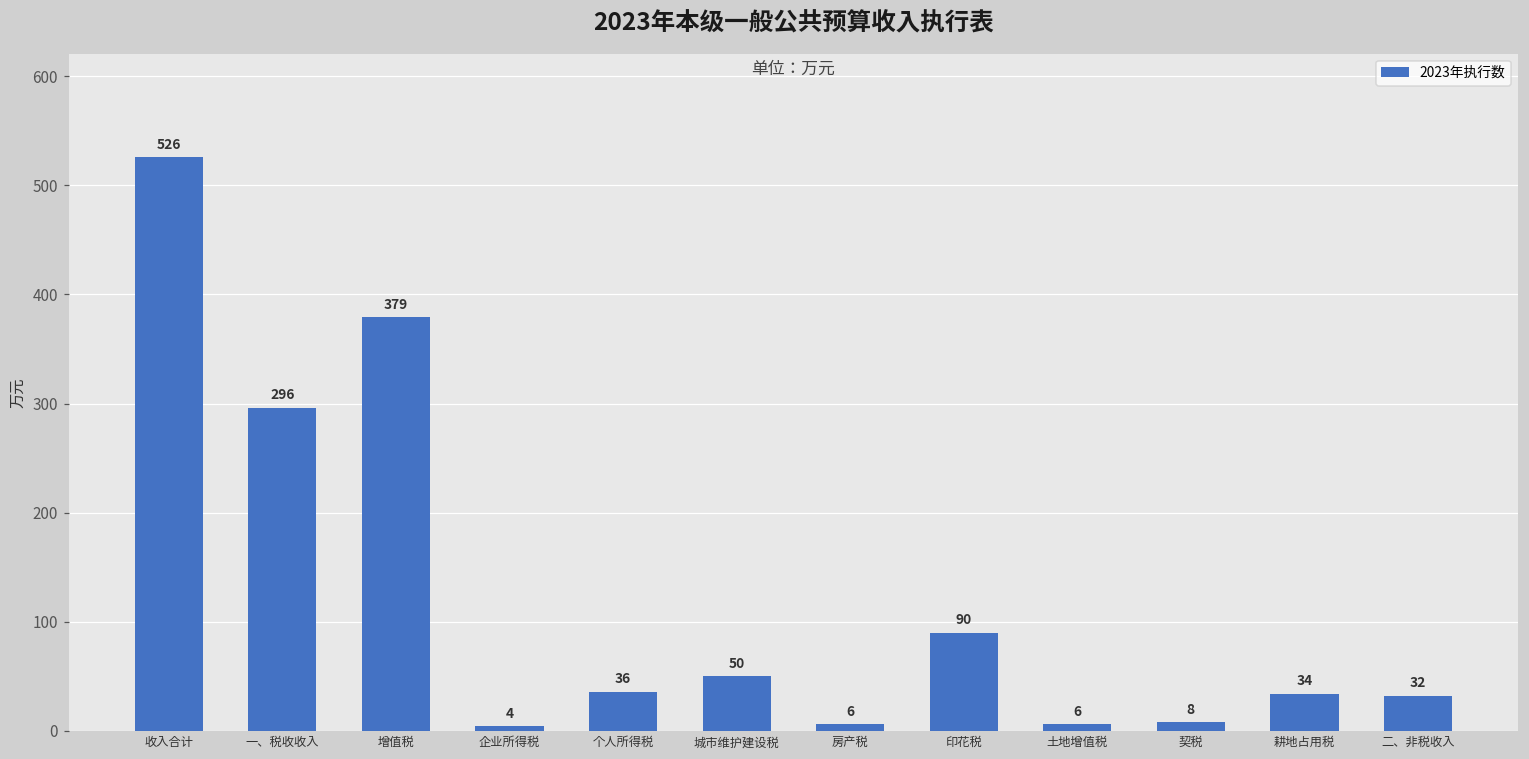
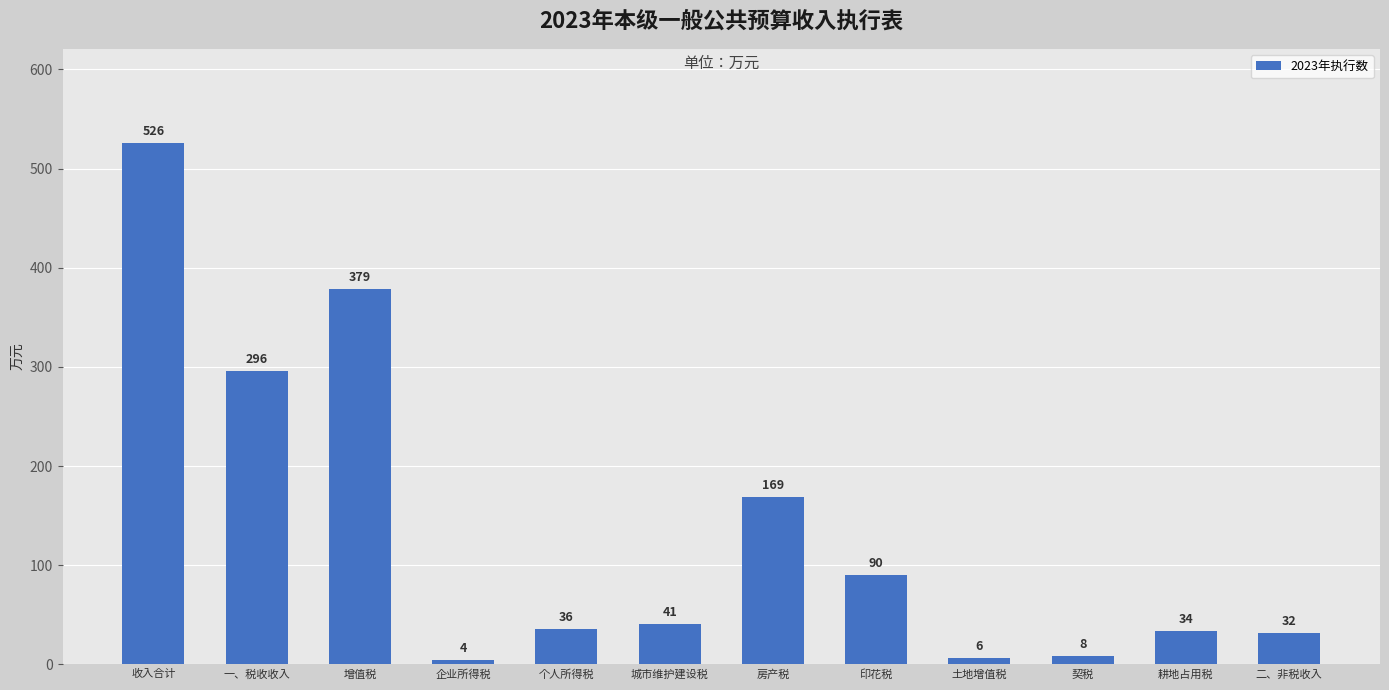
城市维护建设税: 50 -> 41
房产税: 6 -> 169
